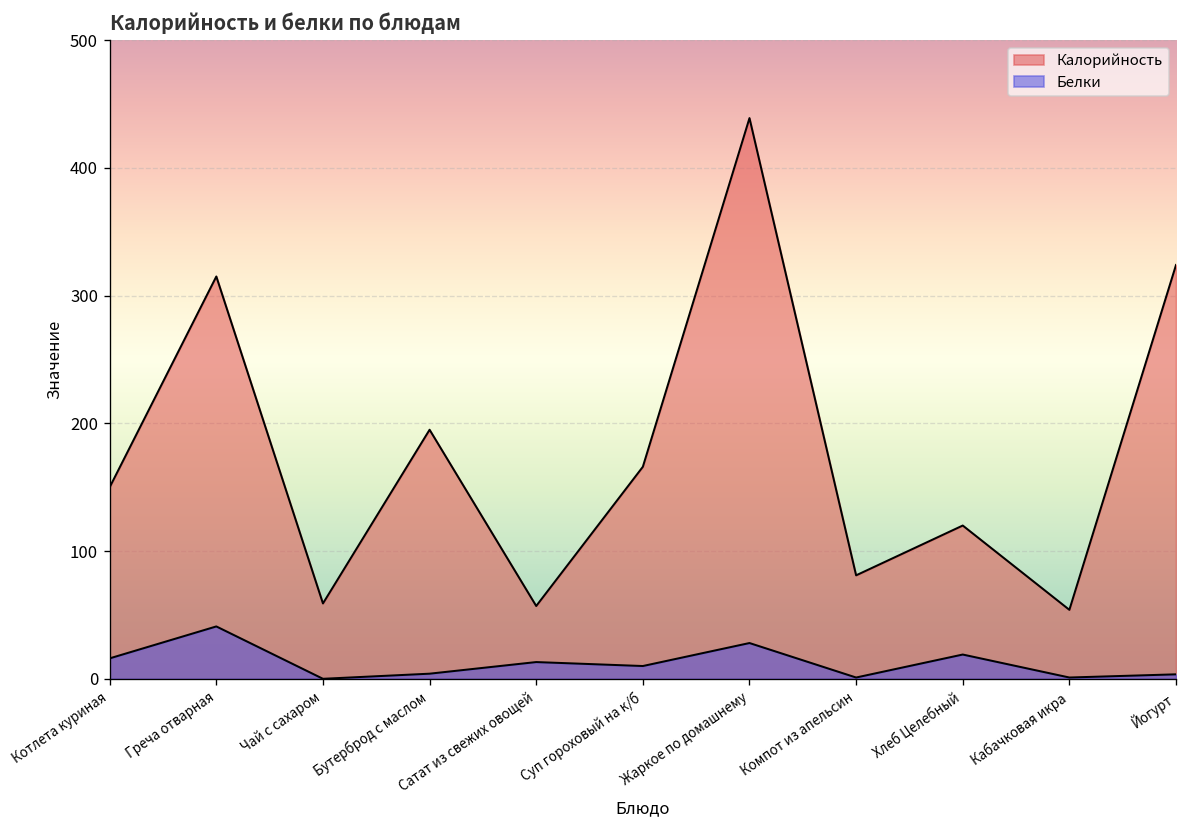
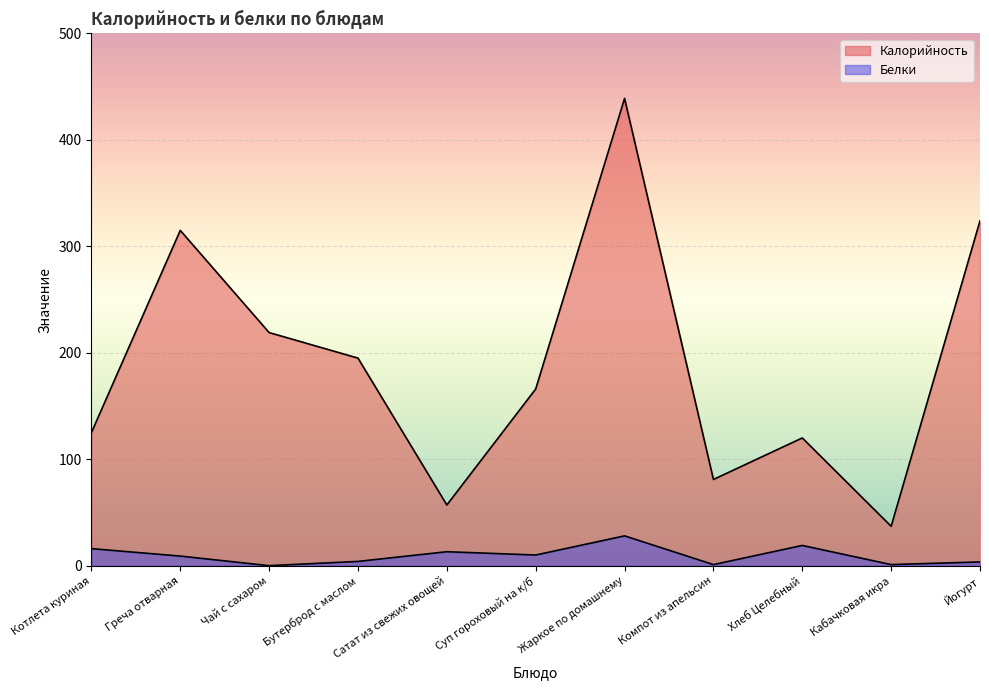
Калорийность, Котлета куриная: 150 -> 125
Белки, Греча отварная: 41 -> 9
Калорийность, Чай с сахаром: 59 -> 219
Калорийность, Кабачковая икра: 54 -> 37
